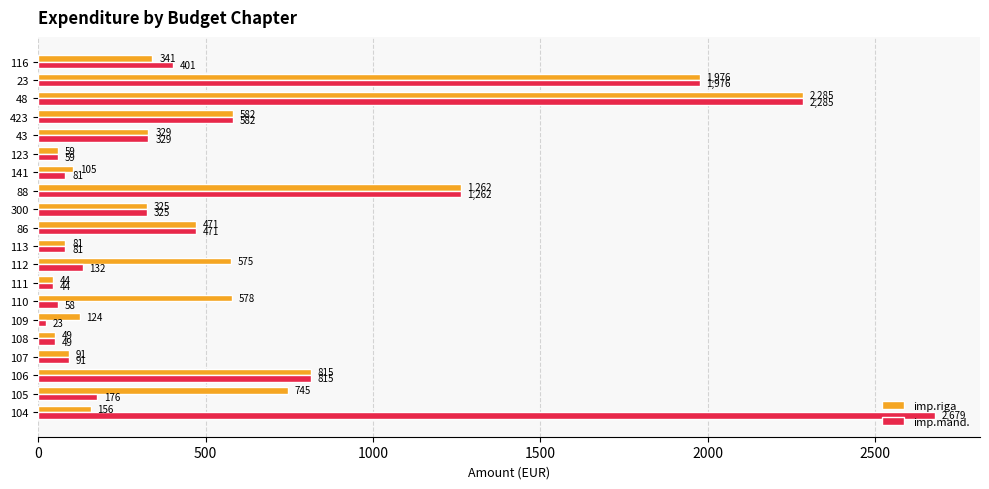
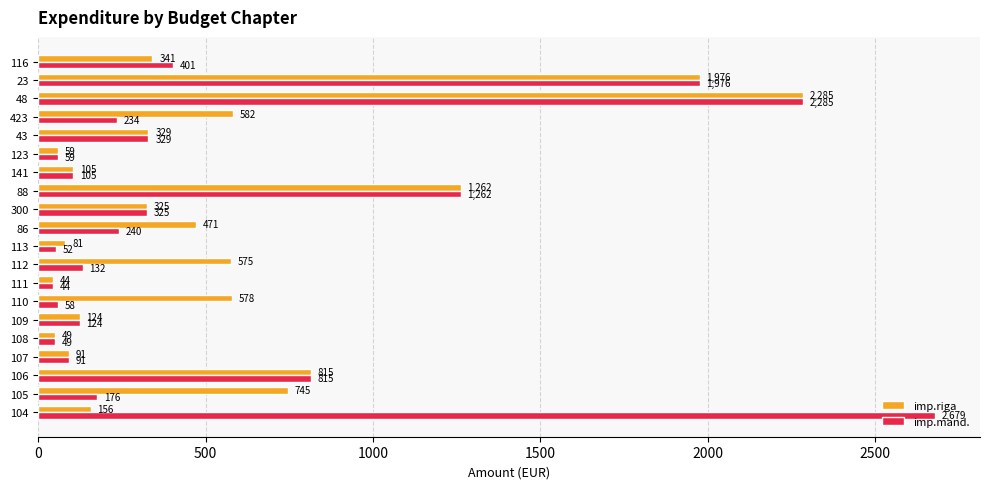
imp.mand., 423: 582 -> 234
imp.mand., 141: 81 -> 105
imp.mand., 86: 471 -> 240
imp.mand., 113: 81 -> 52
imp.mand., 109: 23 -> 124
